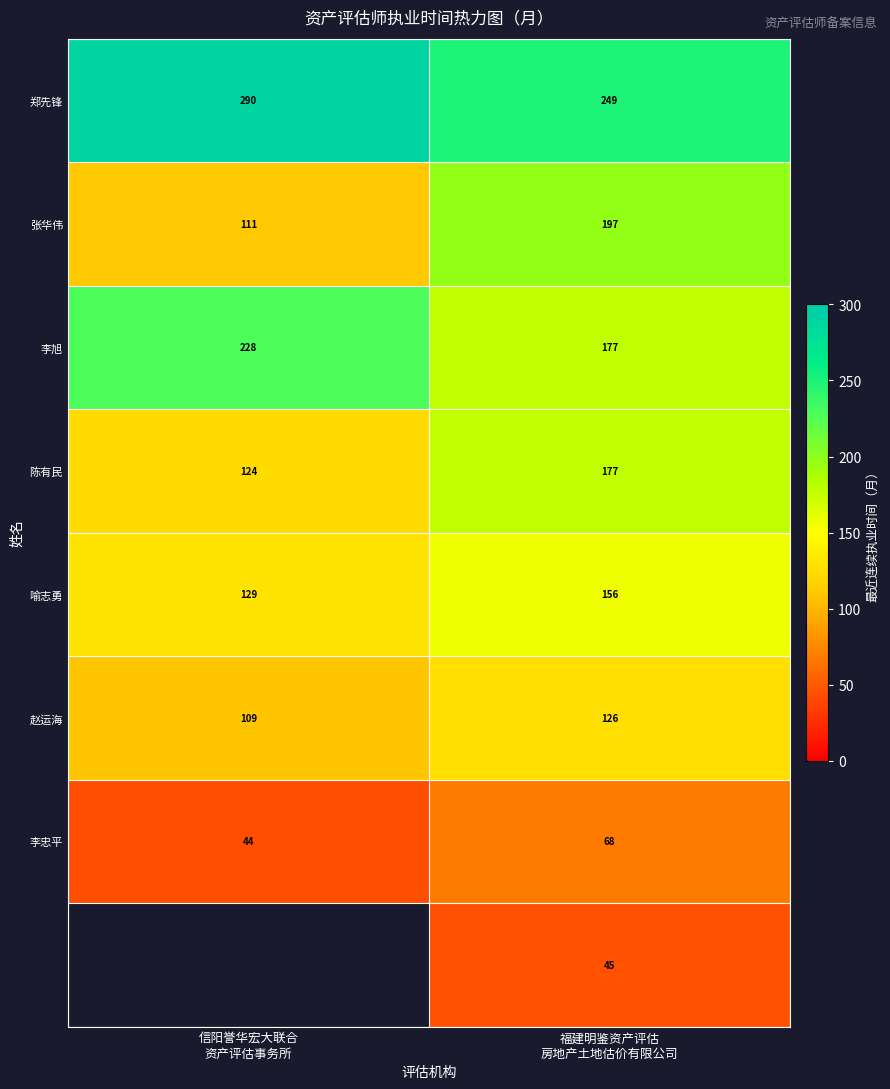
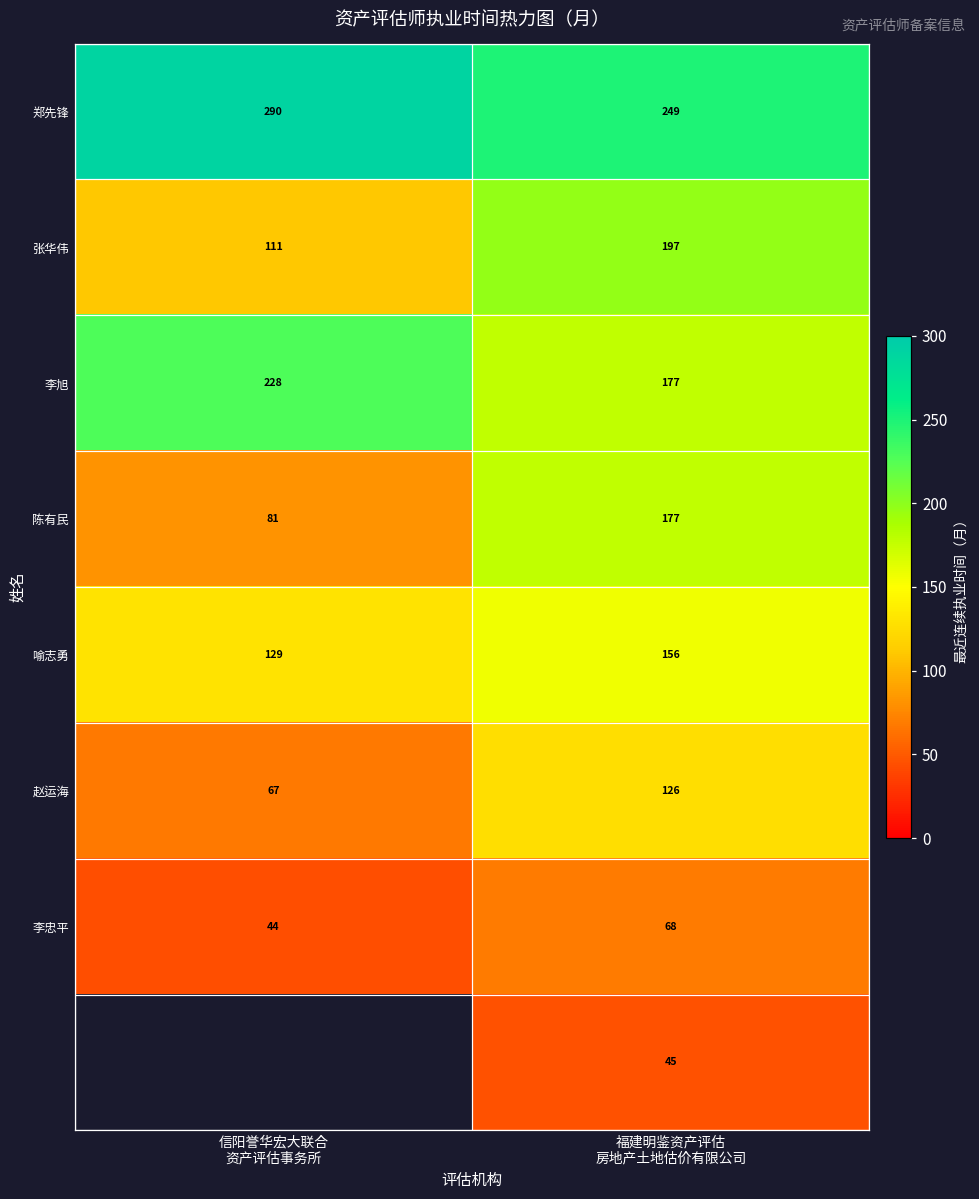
陈有民, 信阳誉华宏大联合 资产评估事务所: 124 -> 81
赵运海, 信阳誉华宏大联合 资产评估事务所: 109 -> 67
